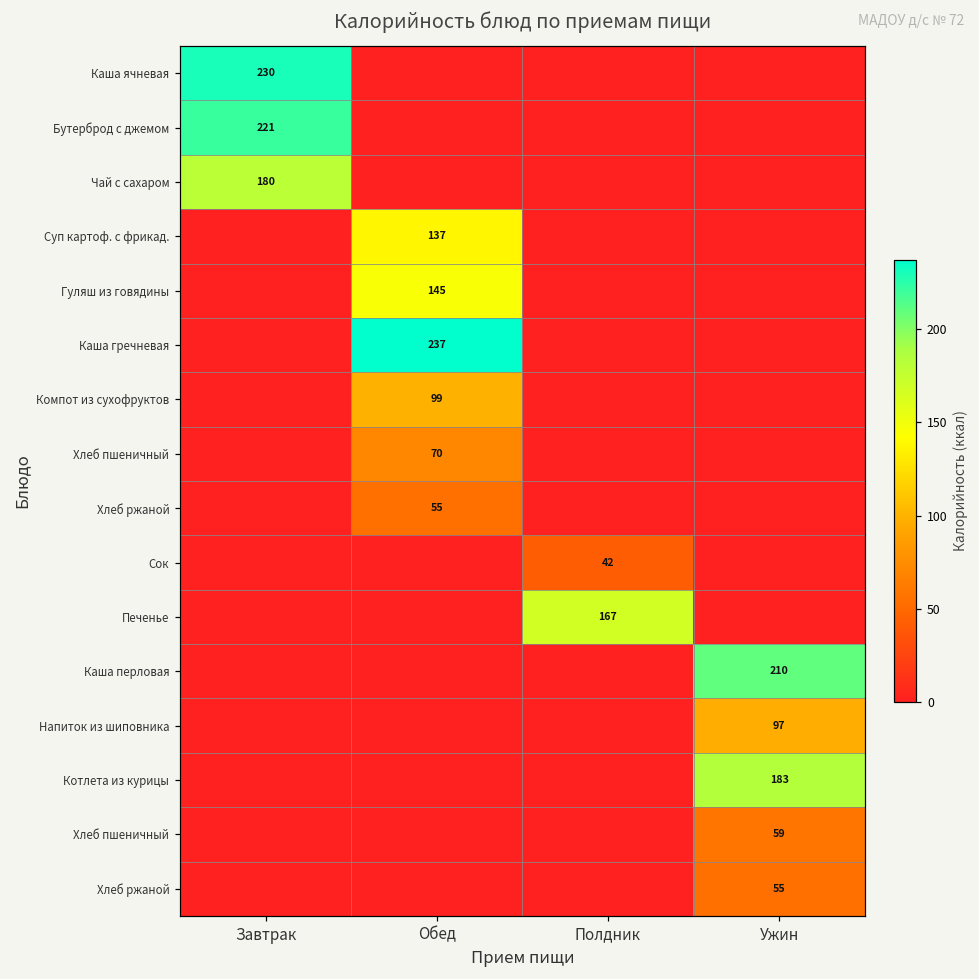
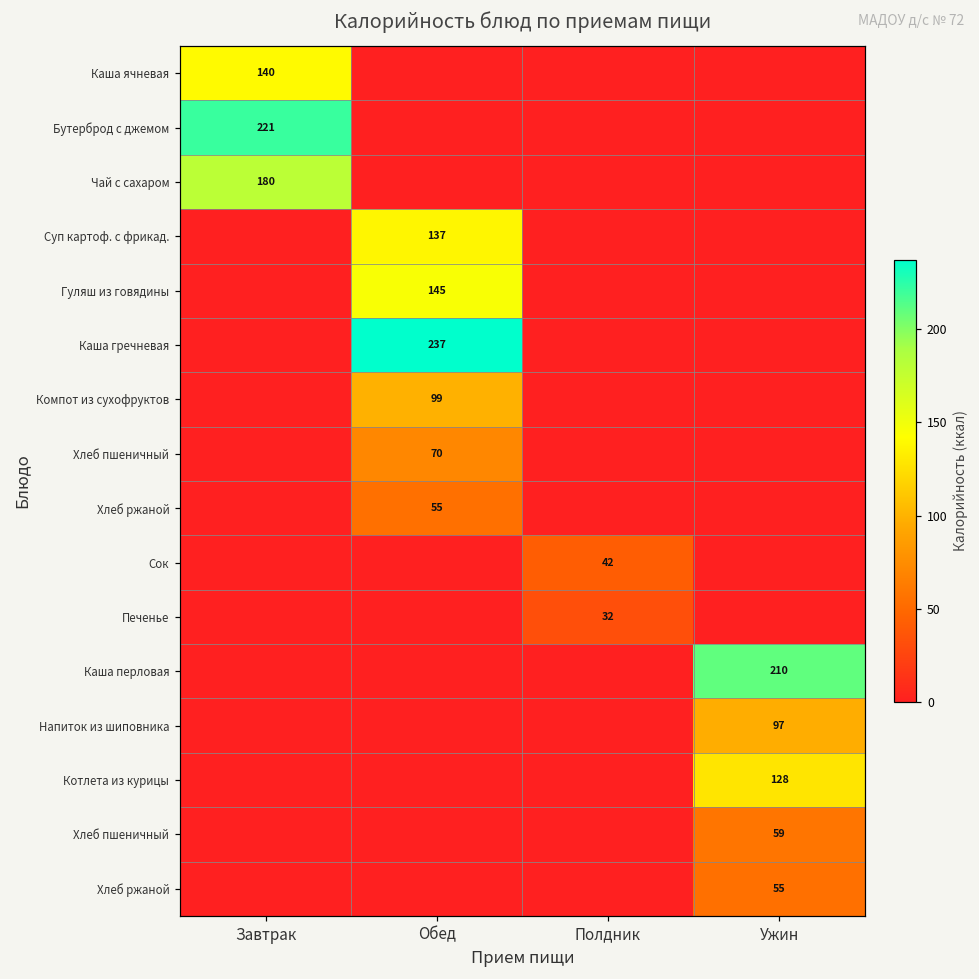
Каша ячневая, Завтрак: 230 -> 140
Печенье, Полдник: 167 -> 32
Котлета из курицы, Ужин: 183 -> 128
